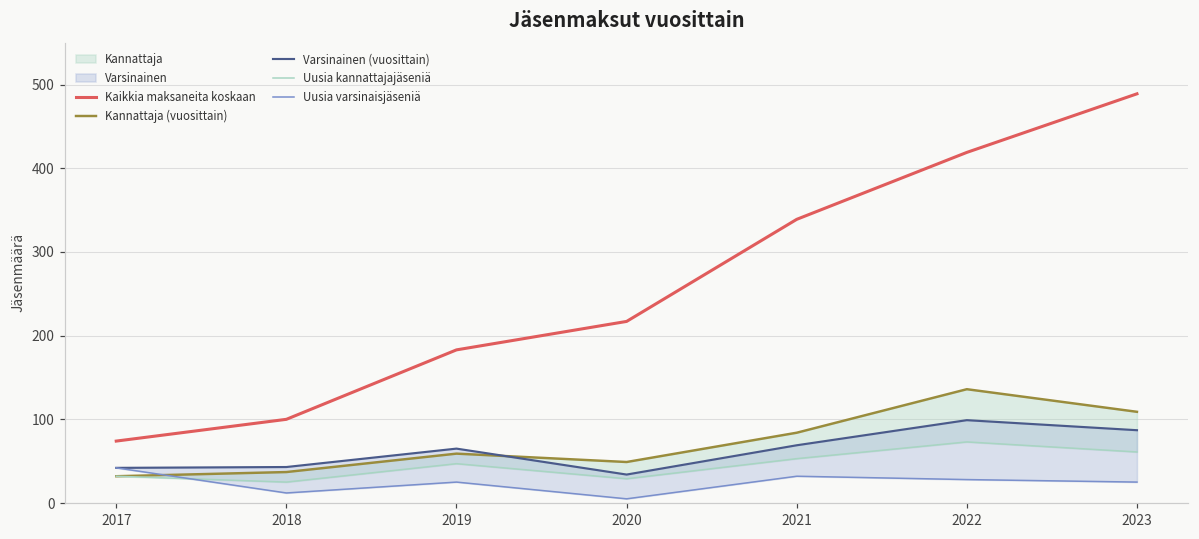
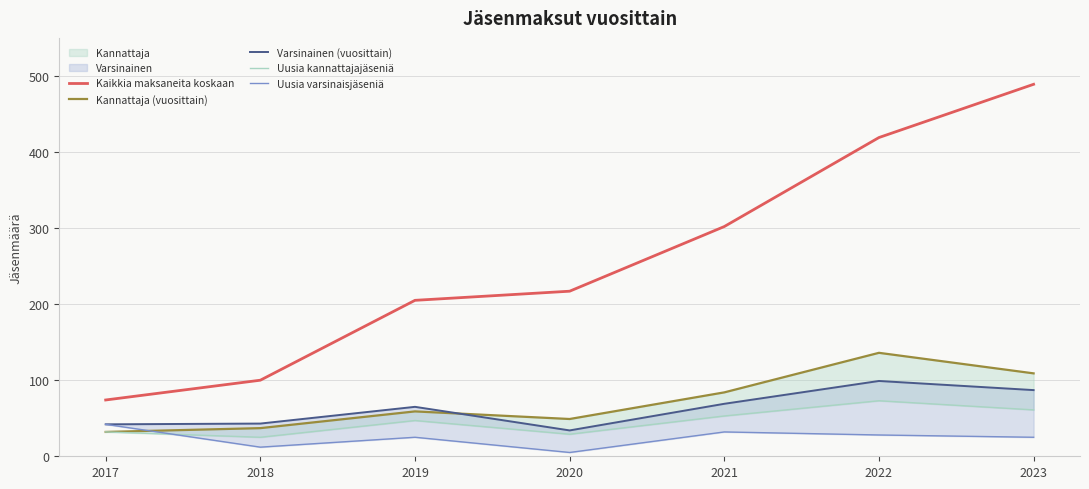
Kaikkia maksaneita koskaan, 2019: 180 -> 210
Kaikkia maksaneita koskaan, 2021: 340 -> 300
